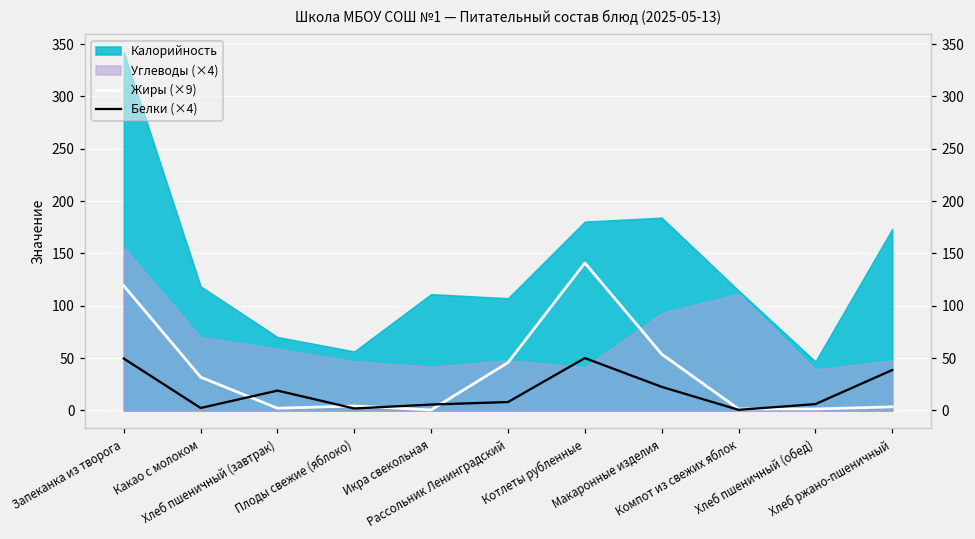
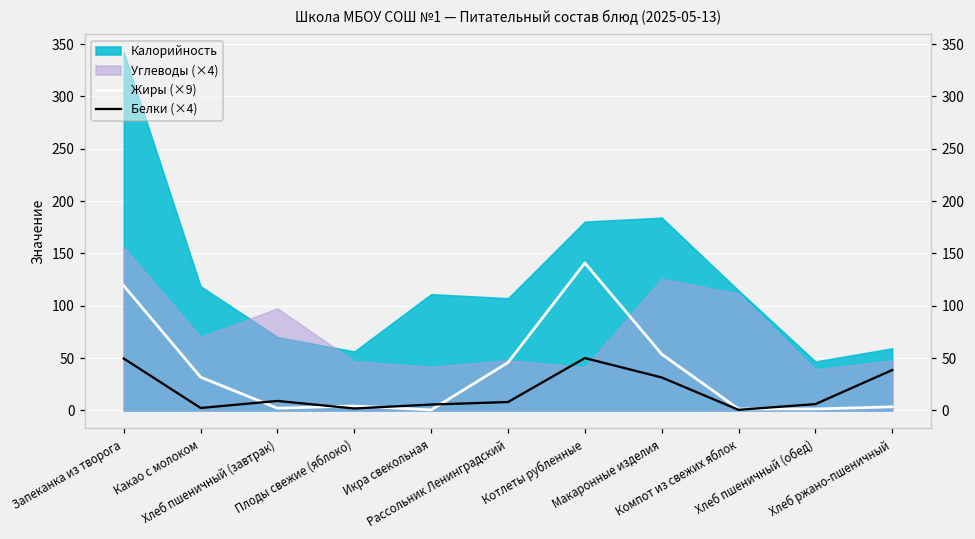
Белки (×4), Хлеб пшеничный (завтрак): 20 -> 10
Углеводы (×4), Хлеб пшеничный (завтрак): 60 -> 100
Белки (×4), Макаронные изделия: 20 -> 30
Углеводы (×4), Макаронные изделия: 90 -> 130
Калорийность, Хлеб ржано-пшеничный: 170 -> 60
